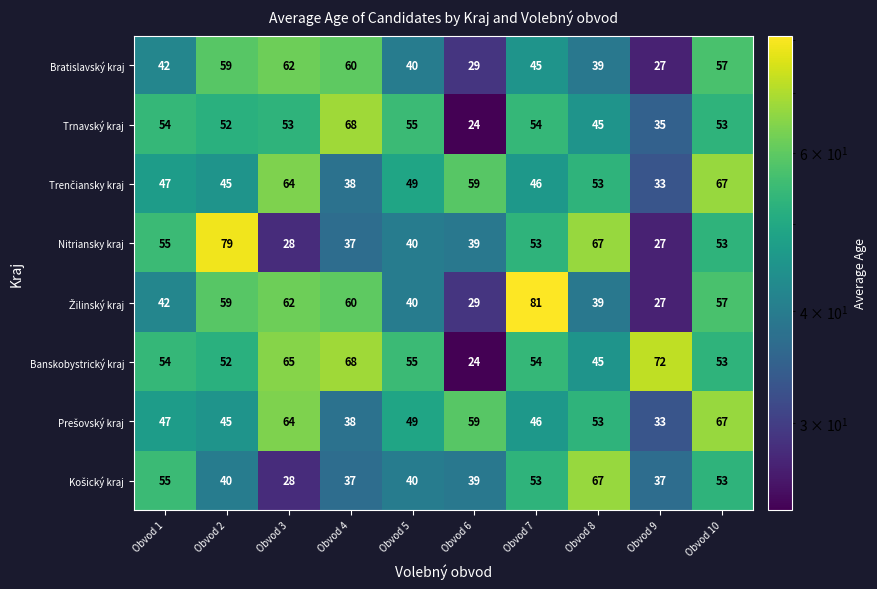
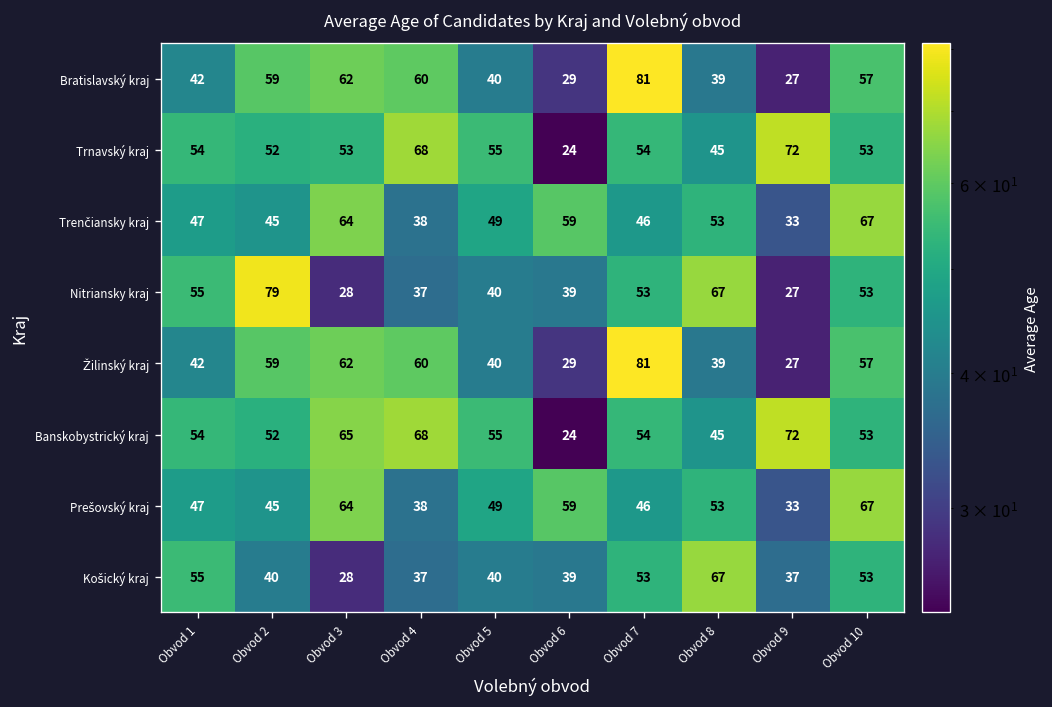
Bratislavský kraj, Obvod 7: 45 -> 81
Trnavský kraj, Obvod 9: 35 -> 72
